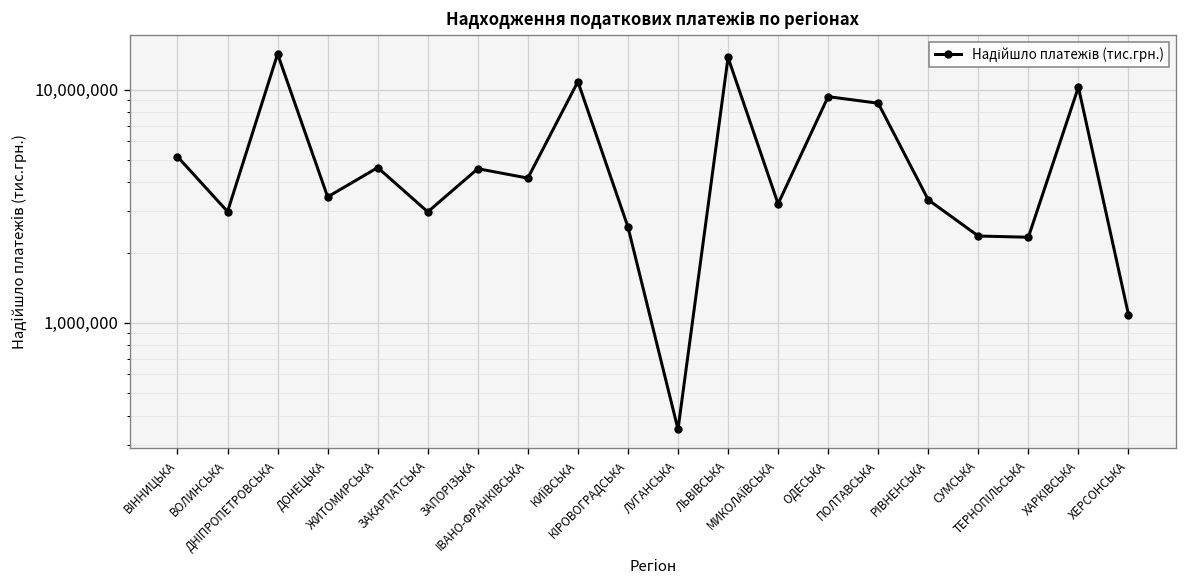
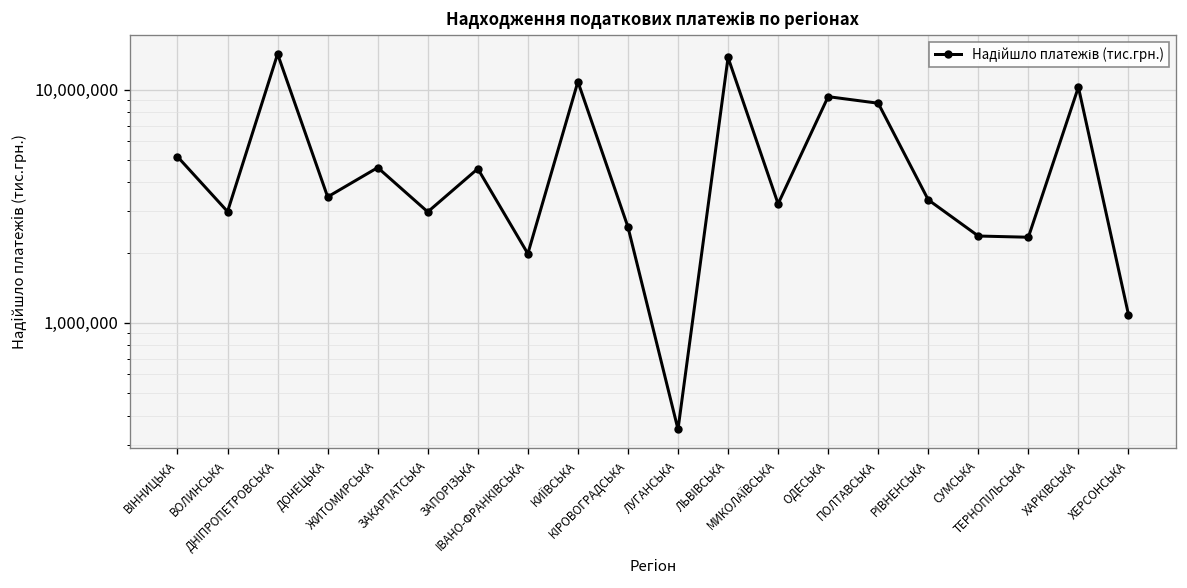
IВАНО-ФРАНКIВСЬКА: 4,200,000 -> 2,000,000
